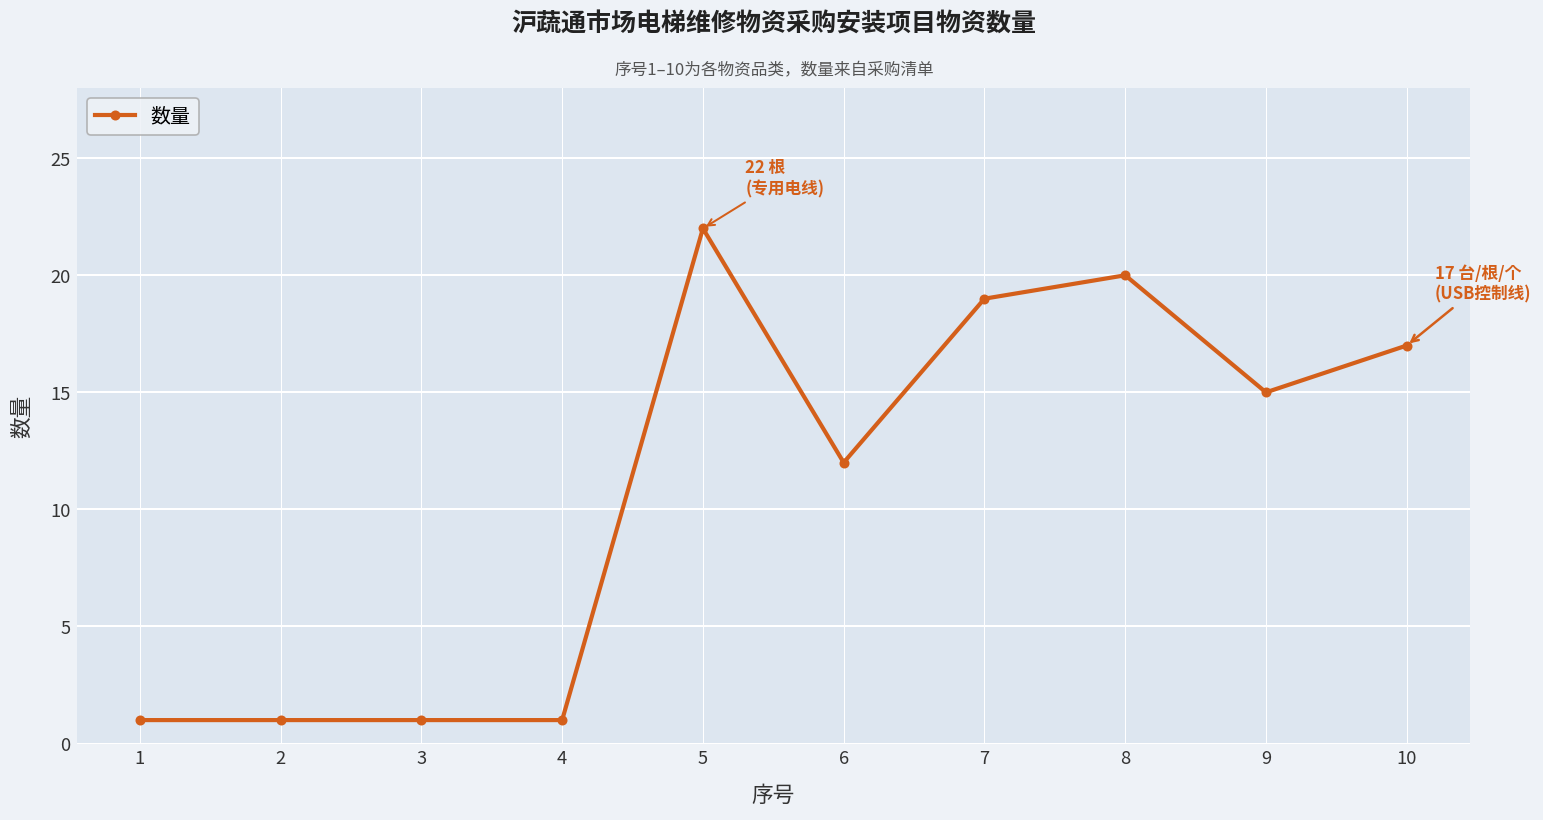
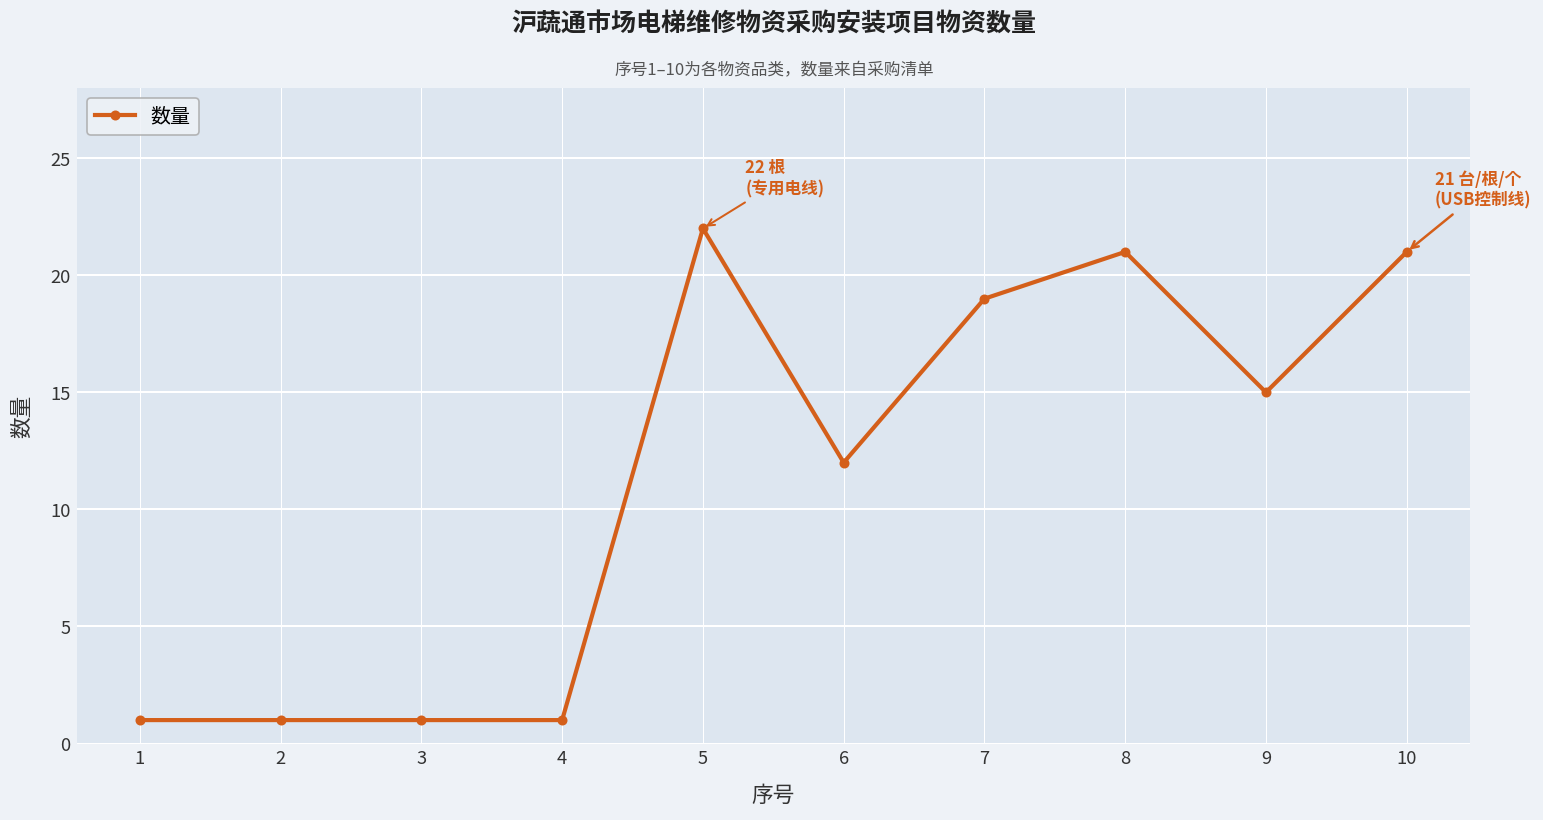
8: 20 -> 21
10: 17 -> 21
